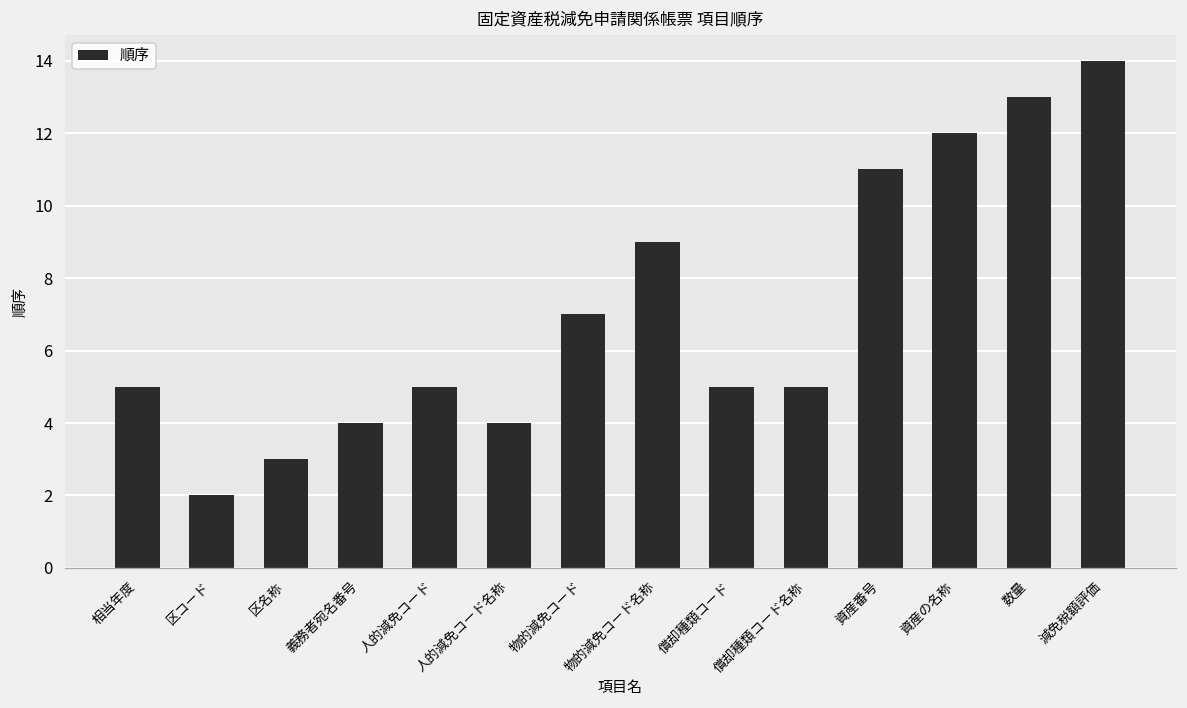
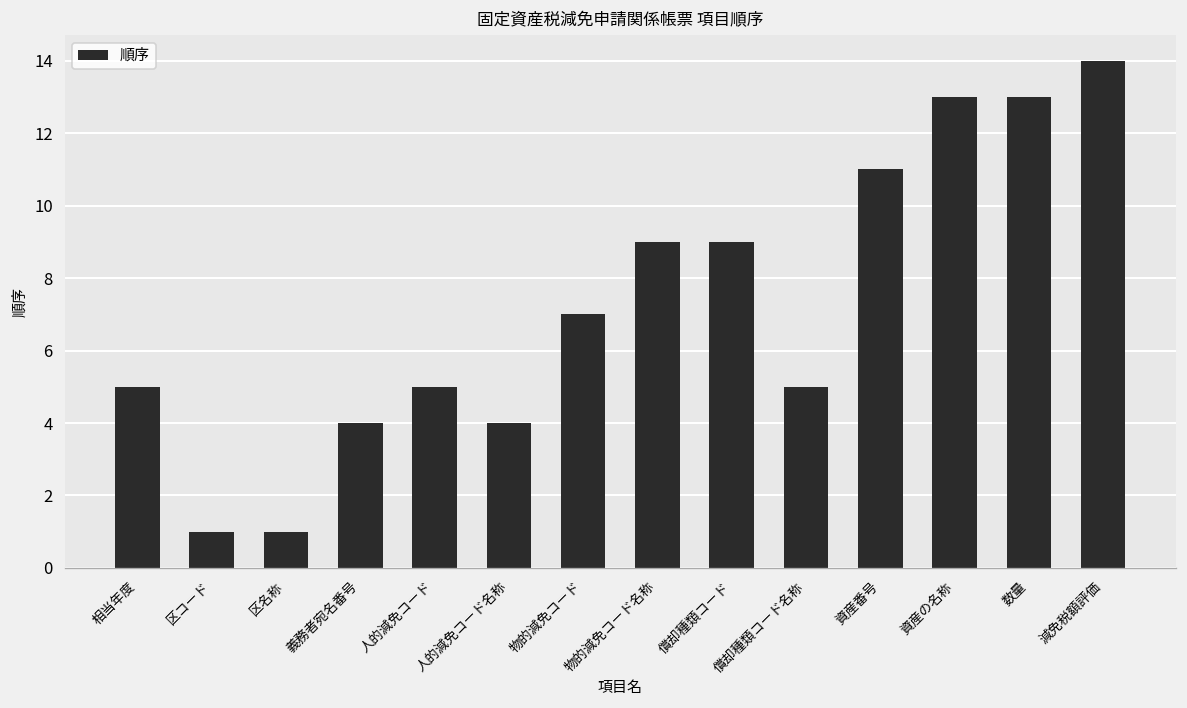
区コード: 2 -> 1
区名称: 3 -> 1
償却種類コード: 5 -> 9
資産の名称: 12 -> 13
